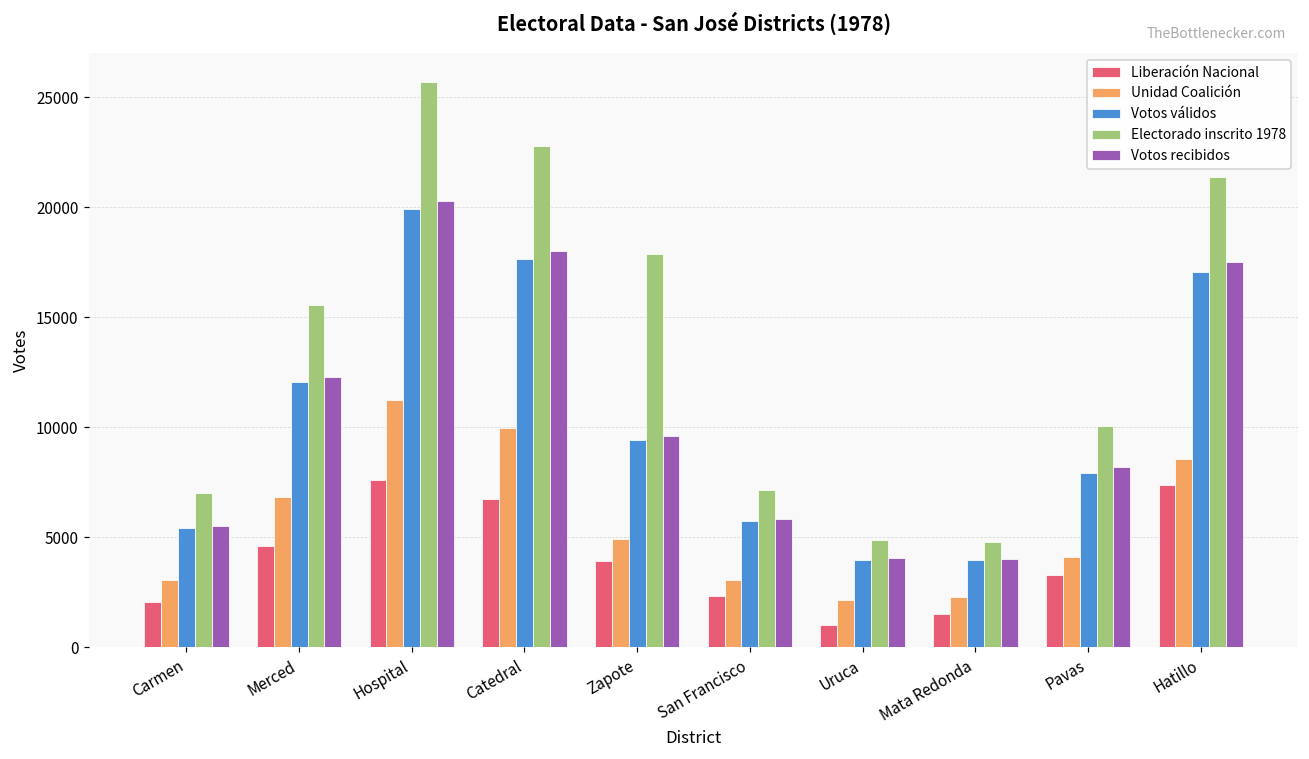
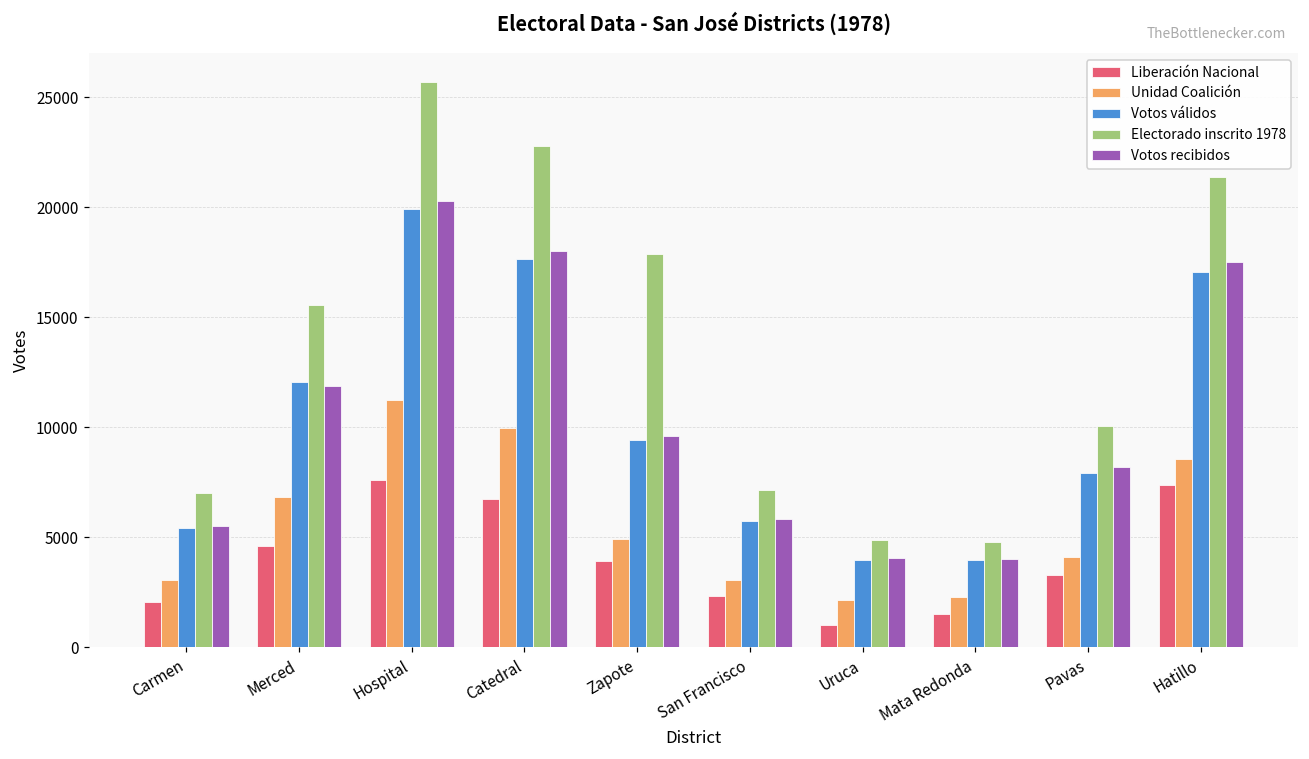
Votos recibidos, Merced: 12300 -> 11900
